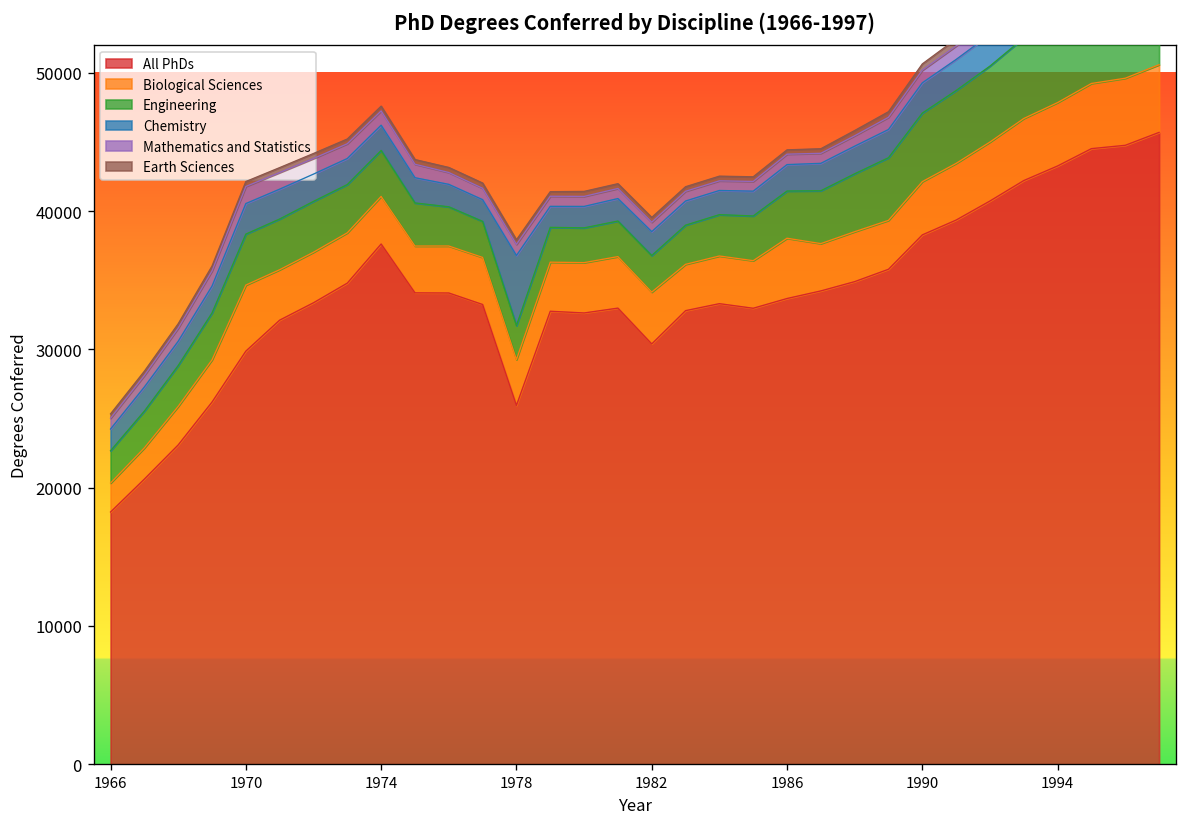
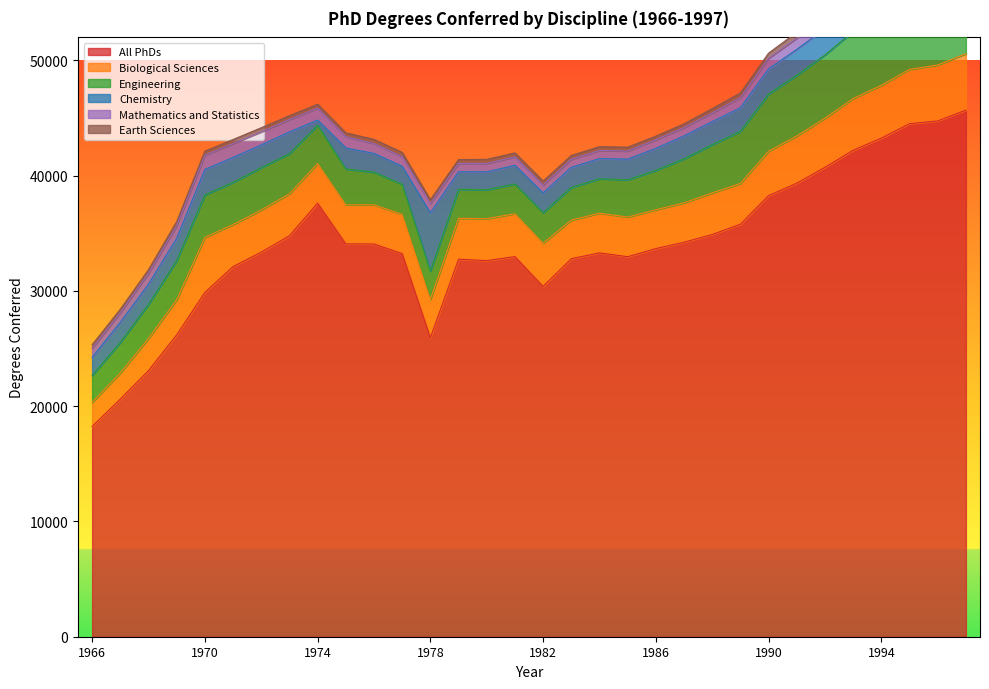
Chemistry, 1974: 1800 -> 400
Biological Sciences, 1986: 4400 -> 3400
